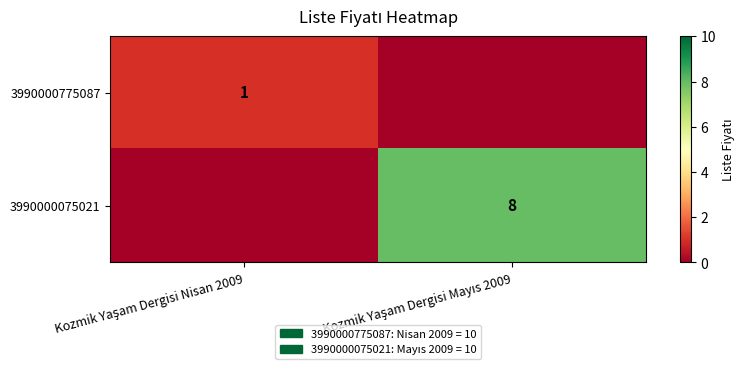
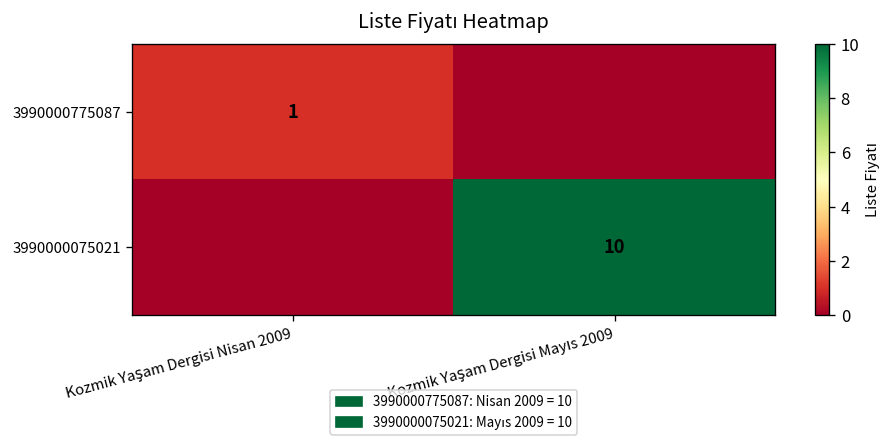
3990000075021, Kozmik Yaşam Dergisi Mayıs 2009: 8 -> 10
